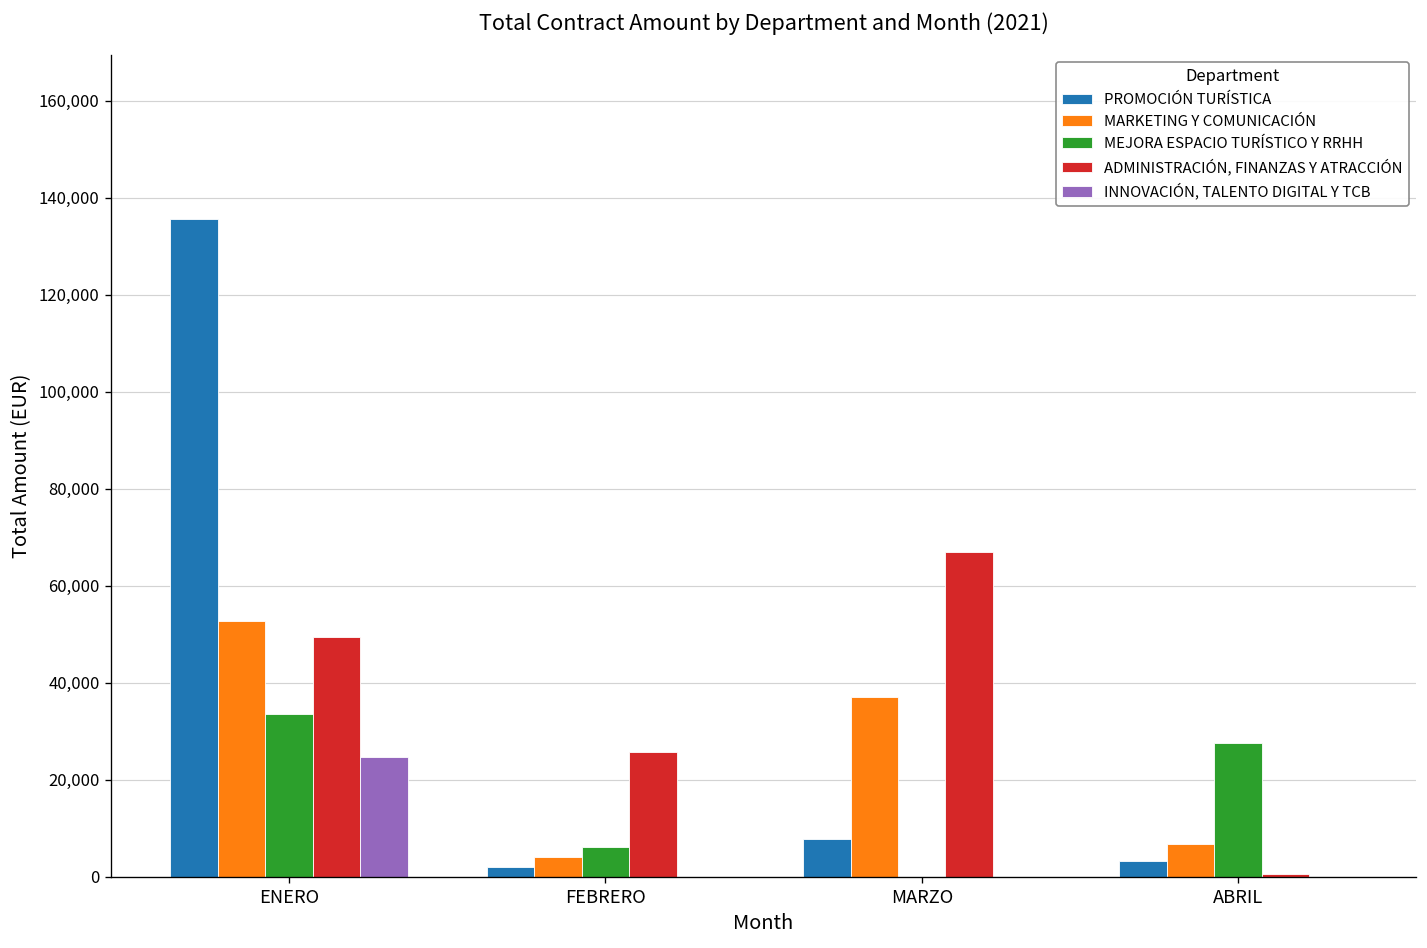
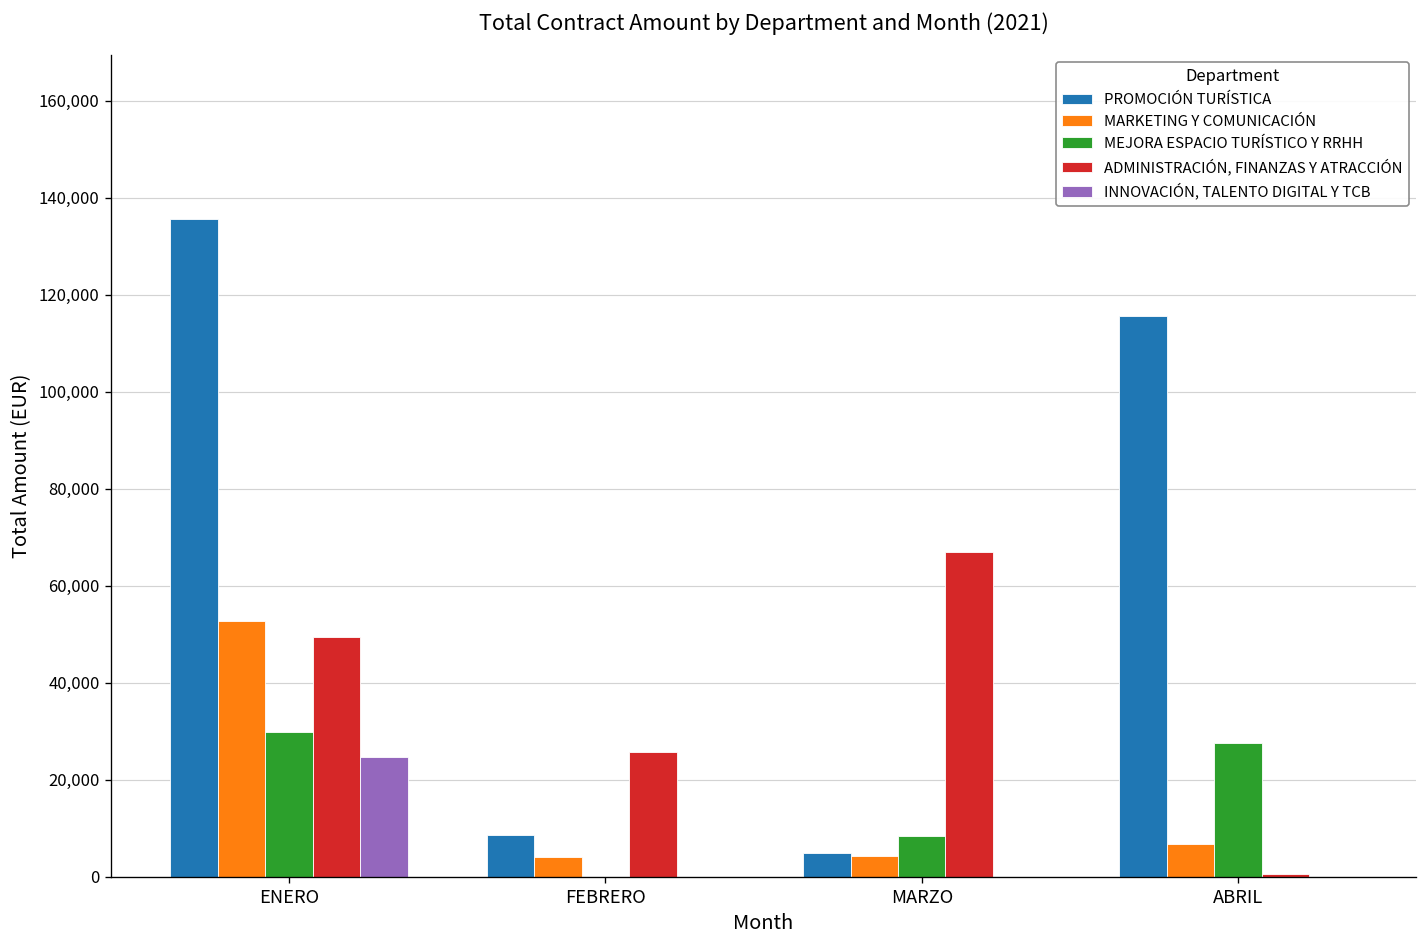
MEJORA ESPACIO TURÍSTICO Y RRHH, ENERO: 34,000 -> 30,000
PROMOCIÓN TURÍSTICA, FEBRERO: 2,000 -> 9,000
MEJORA ESPACIO TURÍSTICO Y RRHH, FEBRERO: 6,000 -> 0
PROMOCIÓN TURÍSTICA, MARZO: 8,000 -> 5,000
MARKETING Y COMUNICACIÓN, MARZO: 37,000 -> 4,000
MEJORA ESPACIO TURÍSTICO Y RRHH, MARZO: 0 -> 8,000
PROMOCIÓN TURÍSTICA, ABRIL: 3,000 -> 116,000
